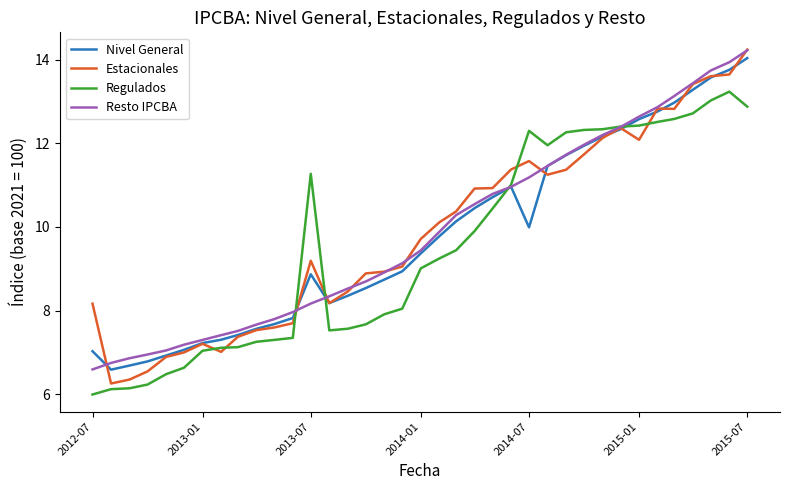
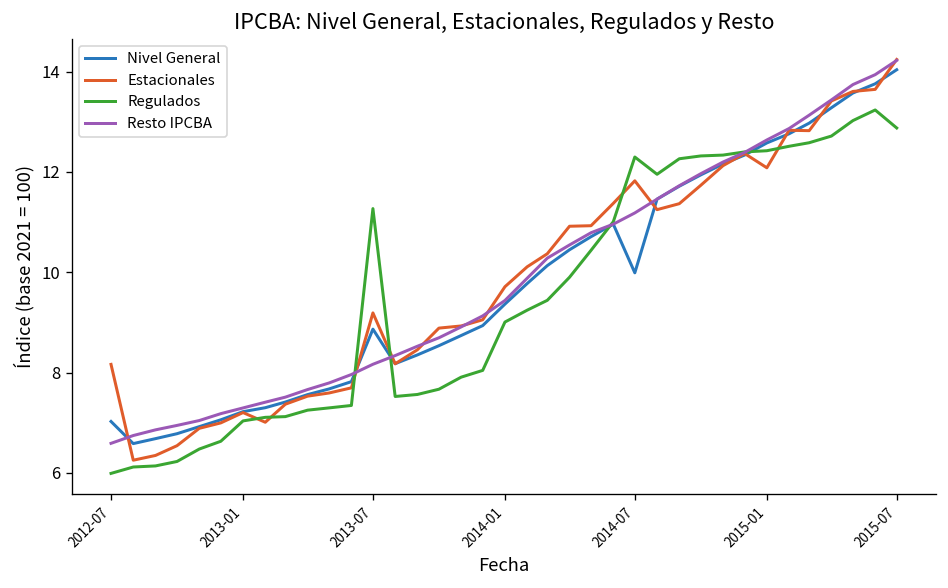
Estacionales, 2014-07: 11.6 -> 11.8
